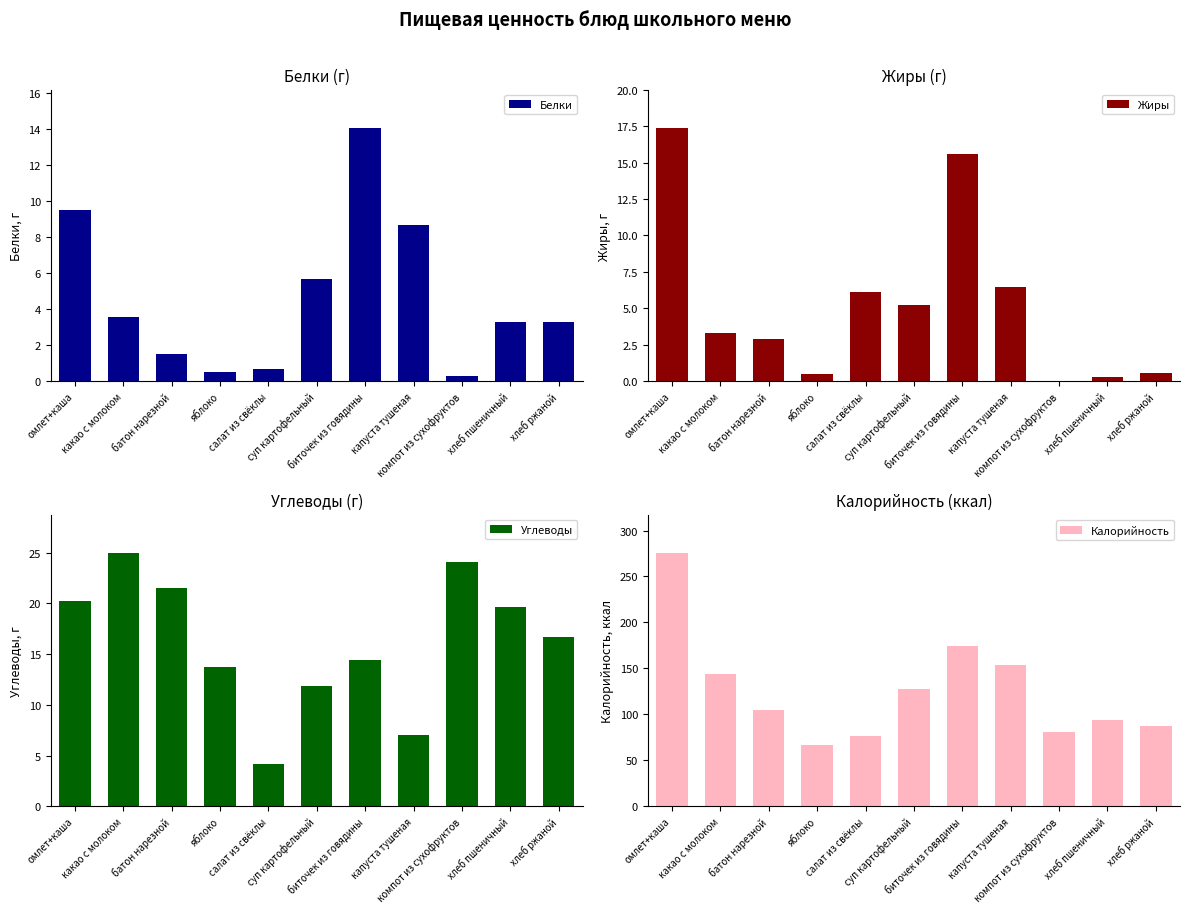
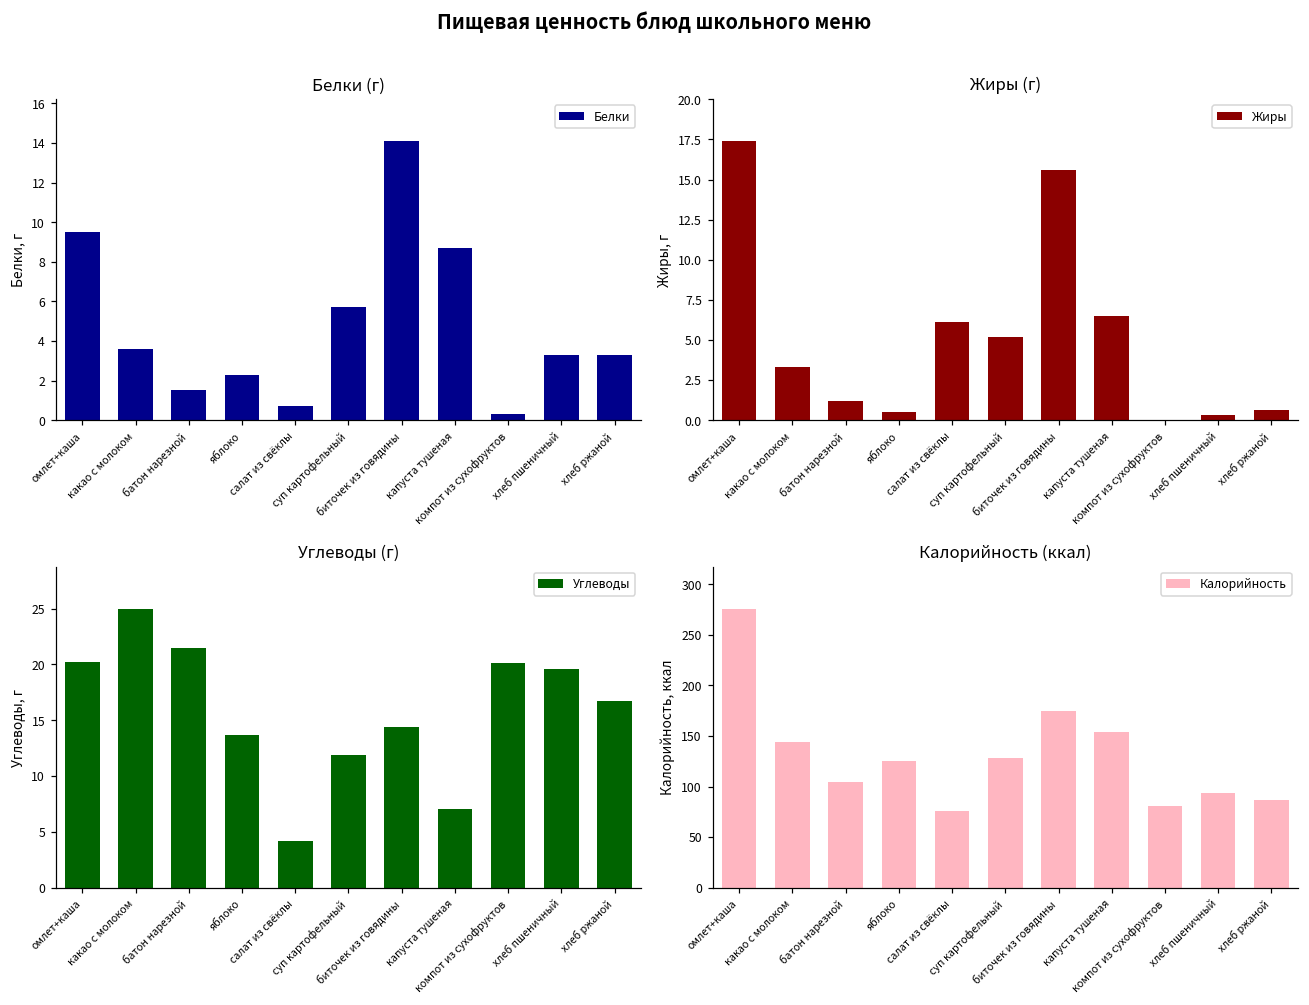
Белки (г), яблоко: 0.5 -> 2.3
Жиры (г), батон нарезной: 2.9 -> 1.2
Углеводы (г), компот из сухофруктов: 24.1 -> 20.1
Калорийность (ккал), яблоко: 70 -> 130
